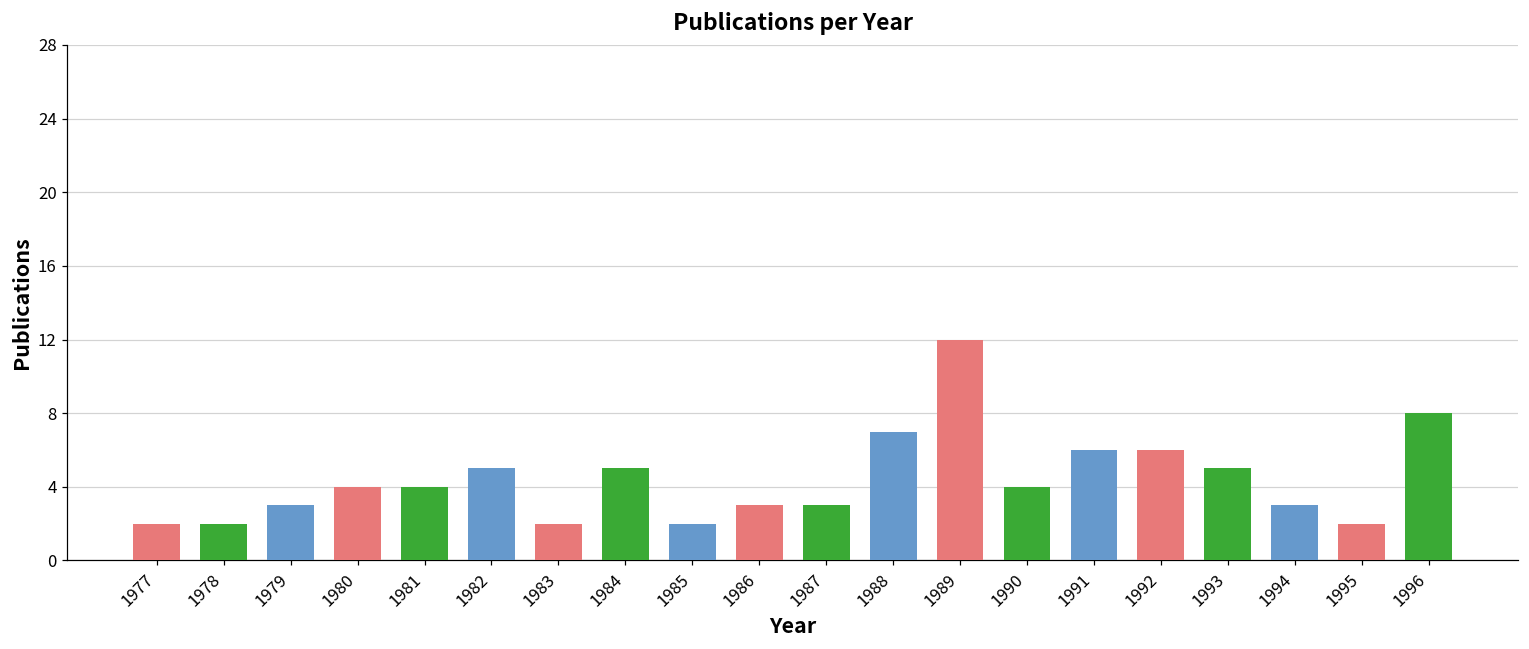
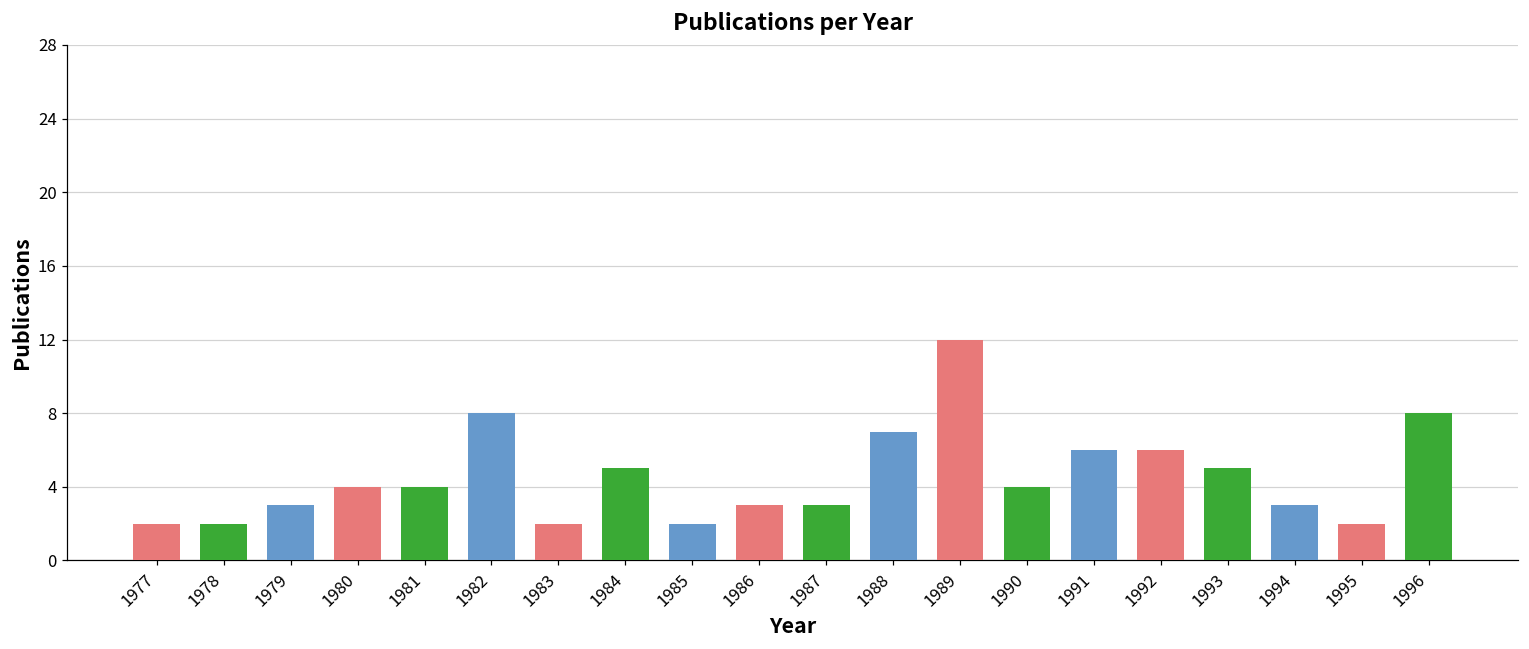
1982: 5 -> 8
